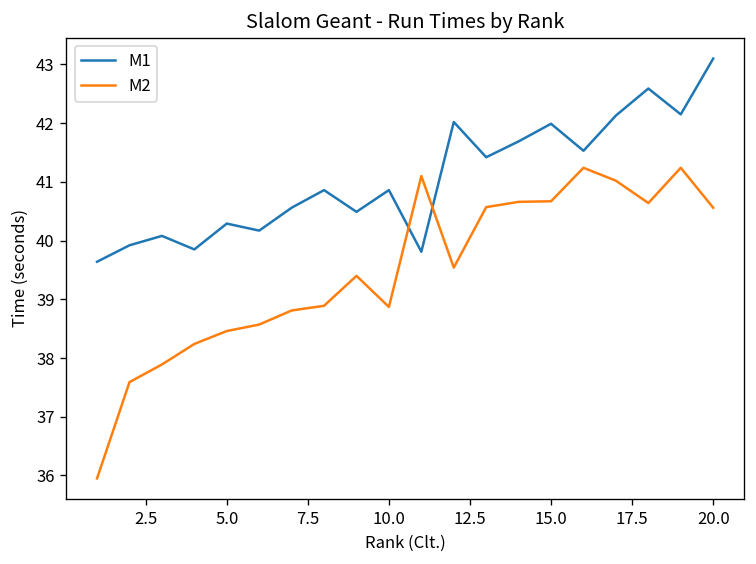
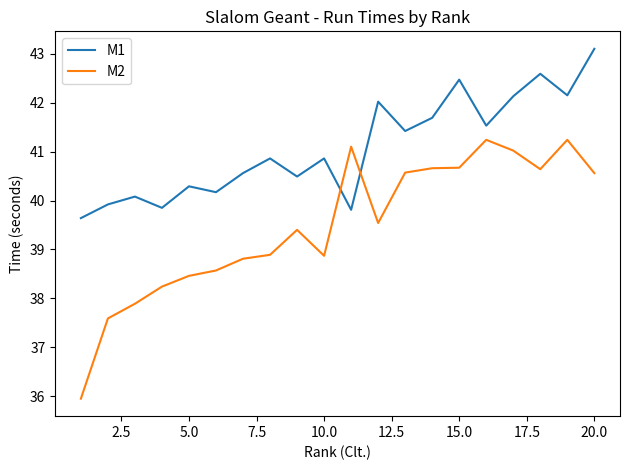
M1, 15.0: 42.0 -> 42.5
